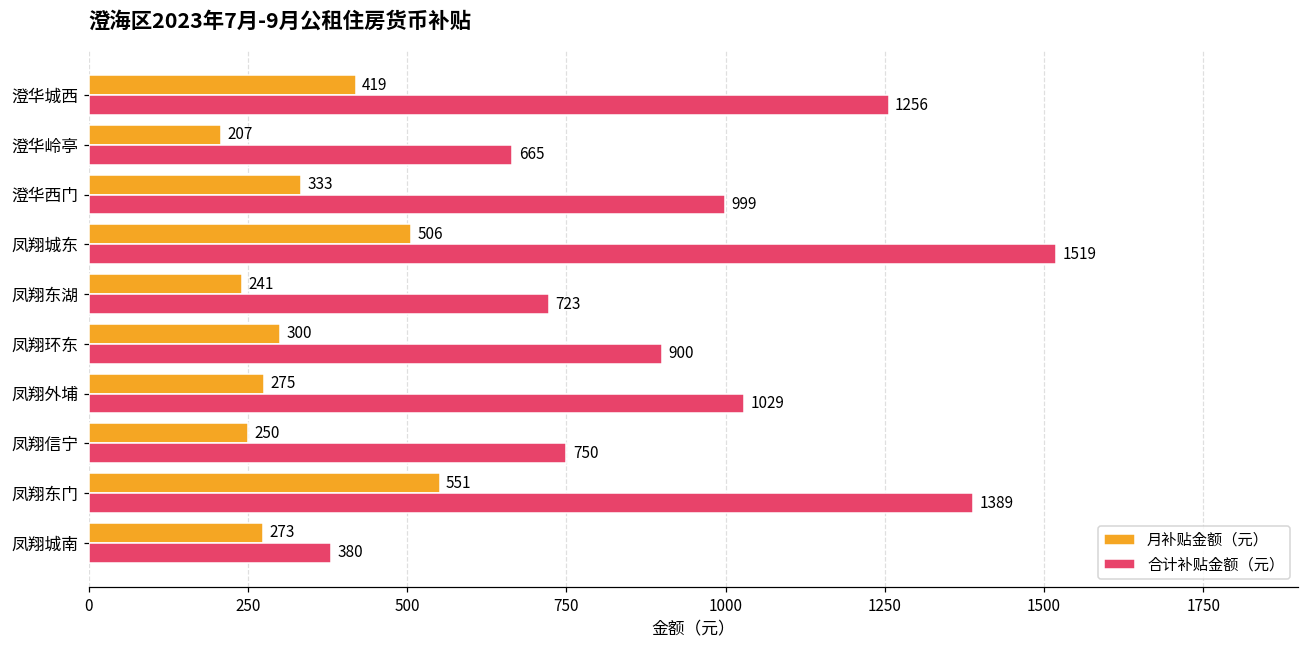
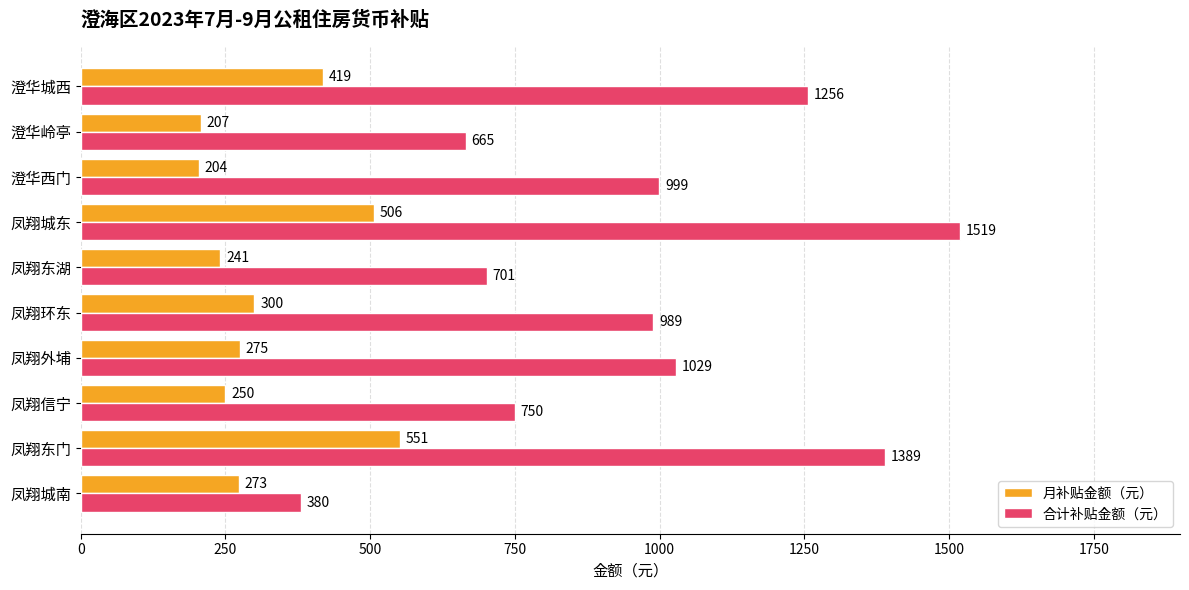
月补贴金额（元）, 澄华西门: 333 -> 204
合计补贴金额（元）, 凤翔东湖: 723 -> 701
合计补贴金额（元）, 凤翔环东: 900 -> 989
